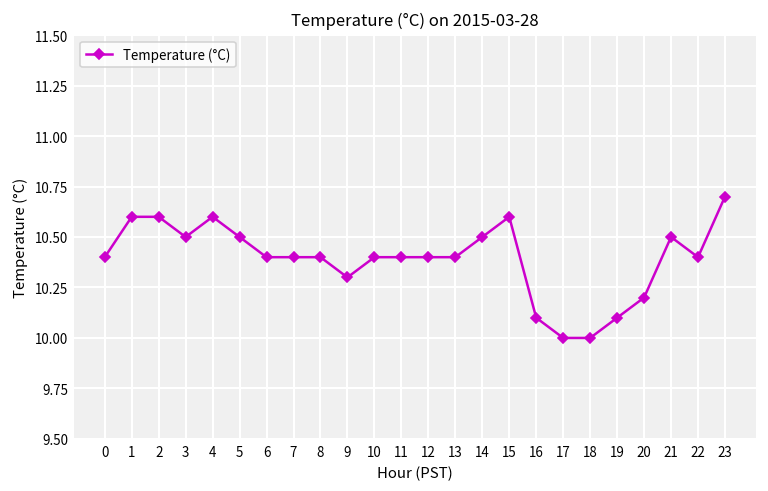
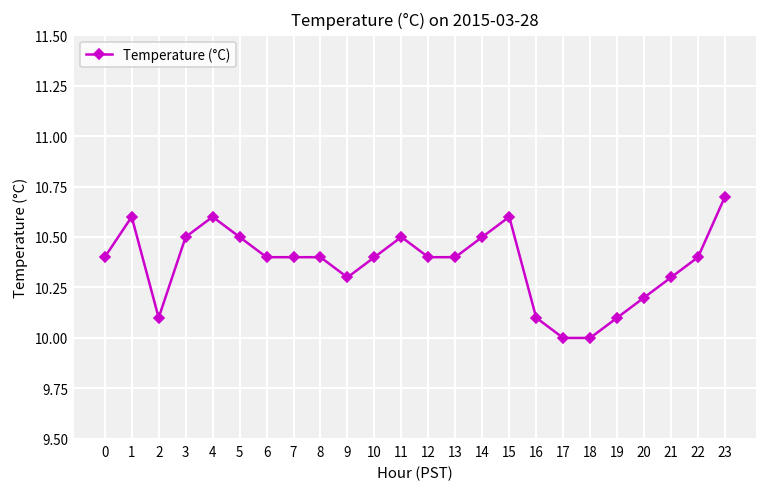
2: 10.6 -> 10.1
11: 10.4 -> 10.5
21: 10.5 -> 10.3
